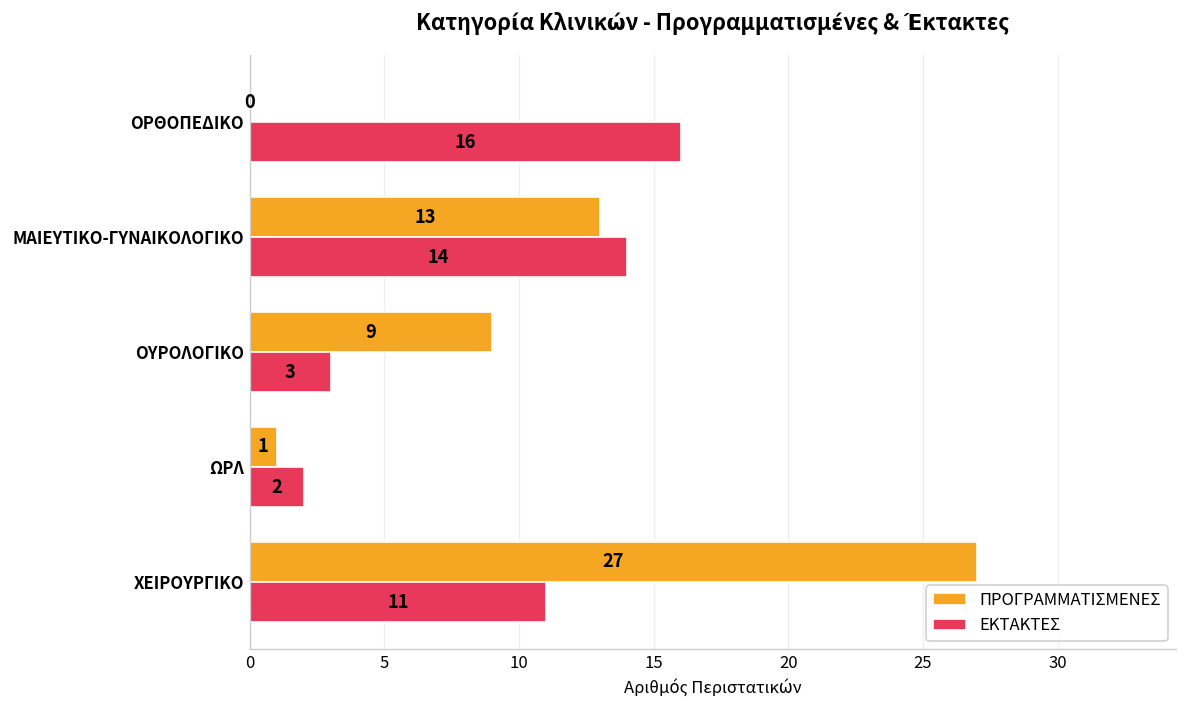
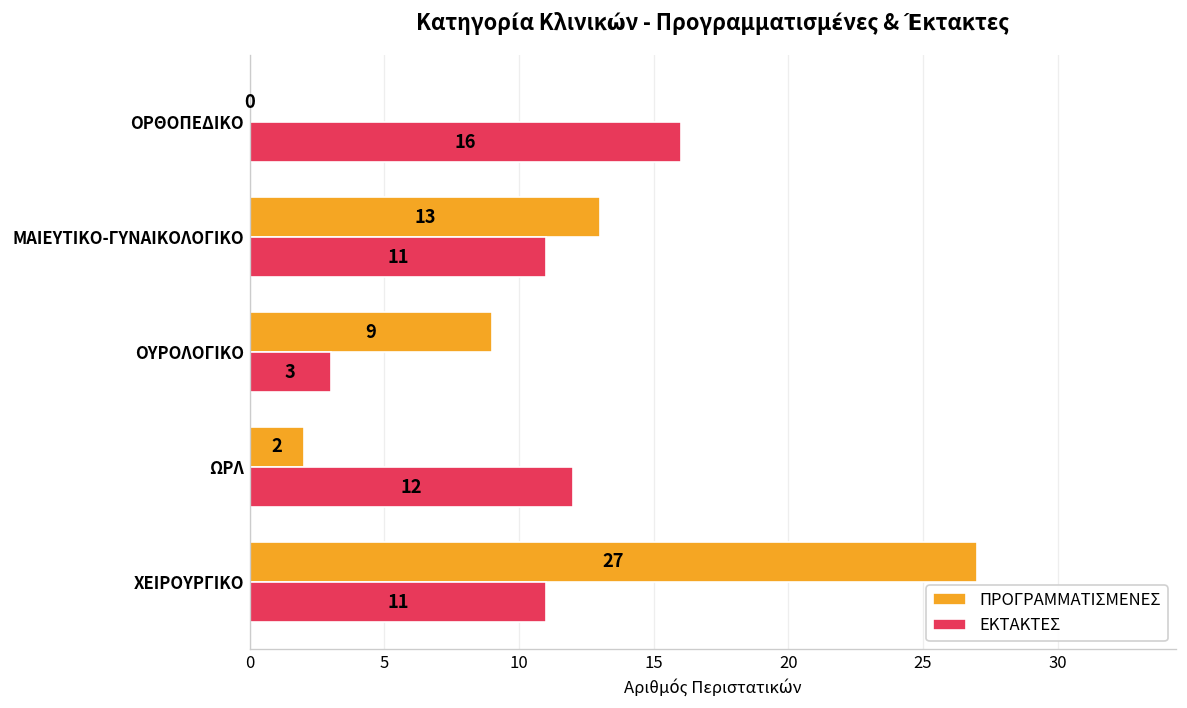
ΕΚΤΑΚΤΕΣ, ΜΑΙΕΥΤΙΚΟ-ΓΥΝΑΙΚΟΛΟΓΙΚΟ: 14 -> 11
ΠΡΟΓΡΑΜΜΑΤΙΣΜΕΝΕΣ, ΩΡΛ: 1 -> 2
ΕΚΤΑΚΤΕΣ, ΩΡΛ: 2 -> 12
